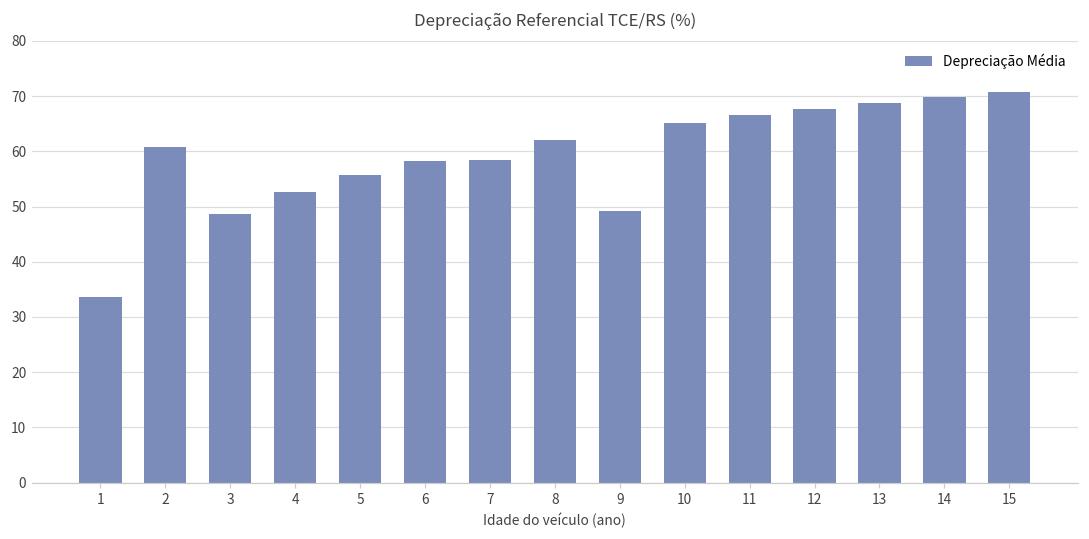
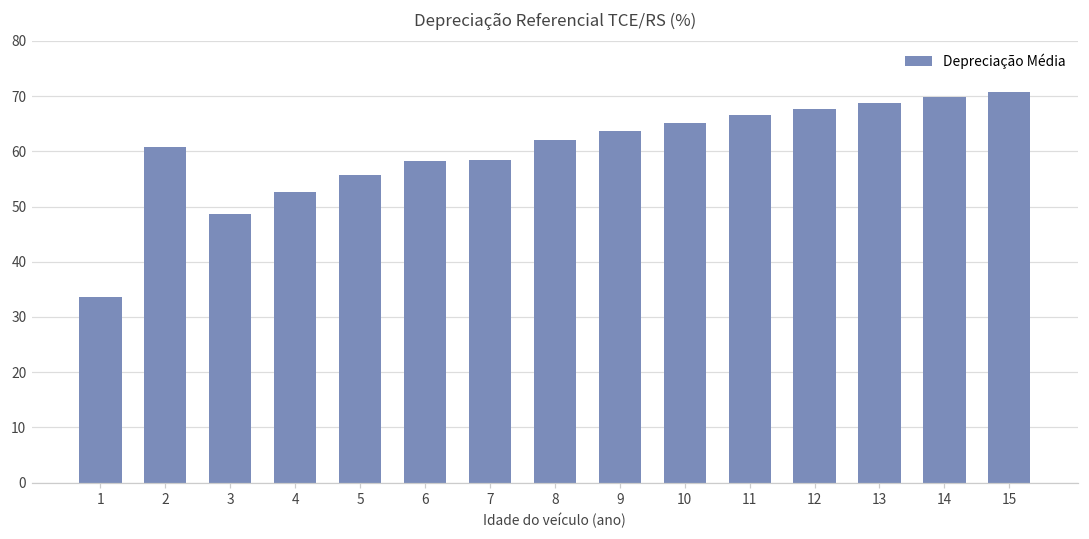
9: 49 -> 64
